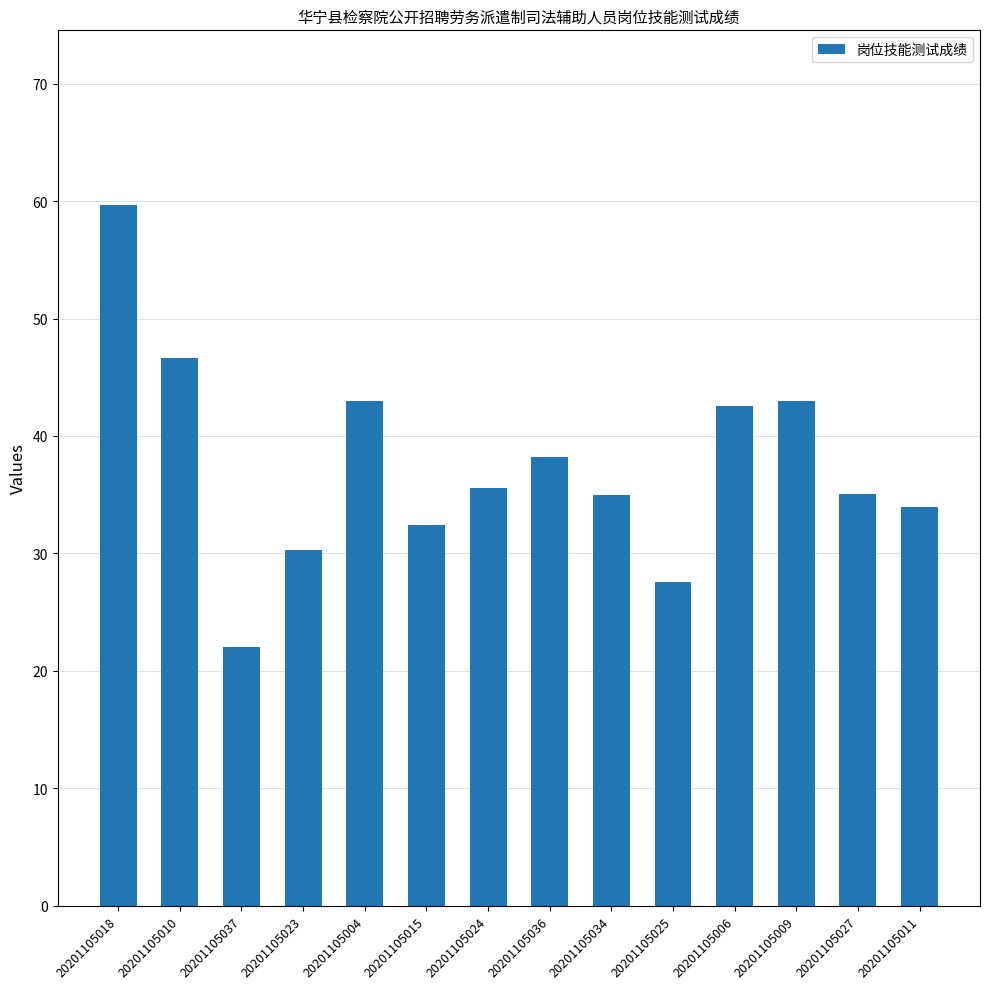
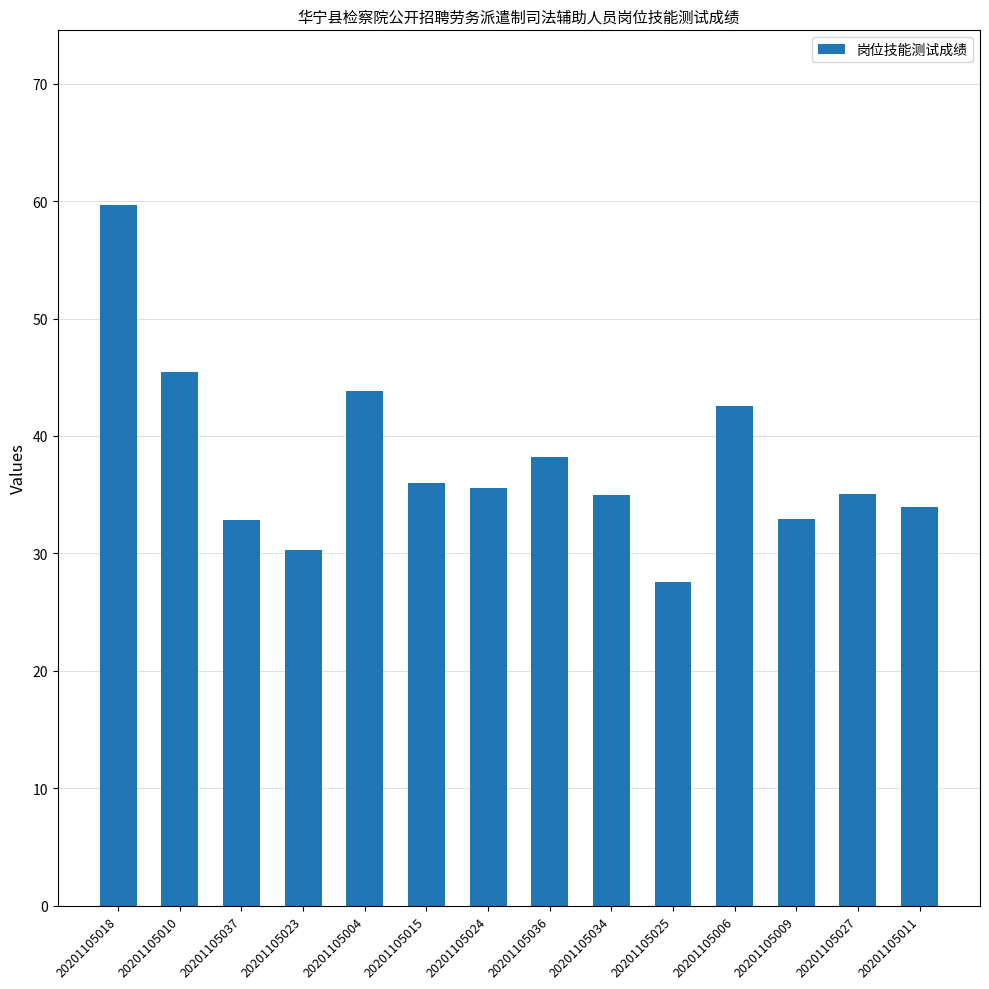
20201105010: 46.6 -> 45.4
20201105037: 22.0 -> 32.8
20201105004: 42.9 -> 43.8
20201105015: 32.5 -> 36.0
20201105009: 43.0 -> 33.0
